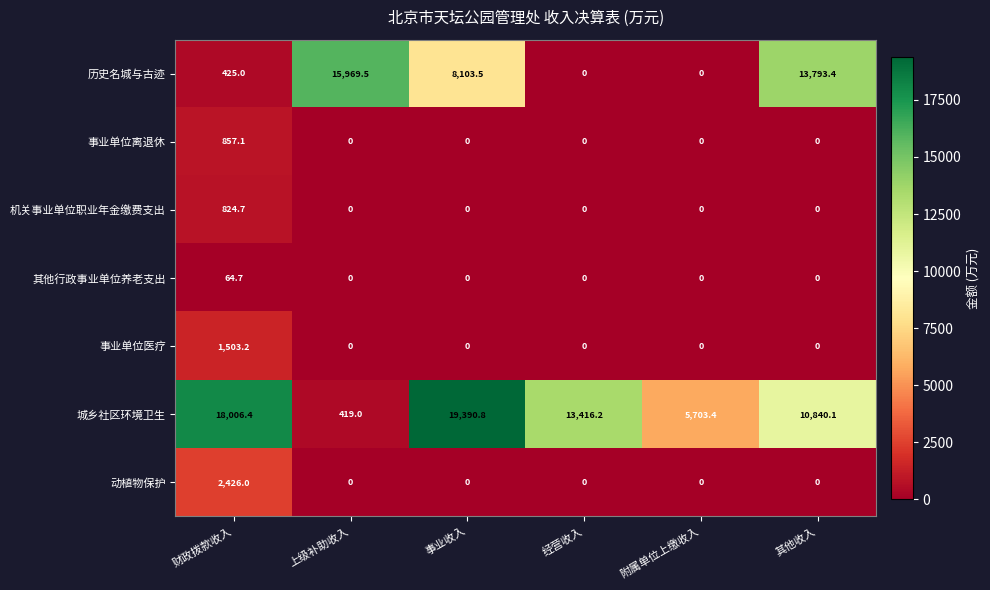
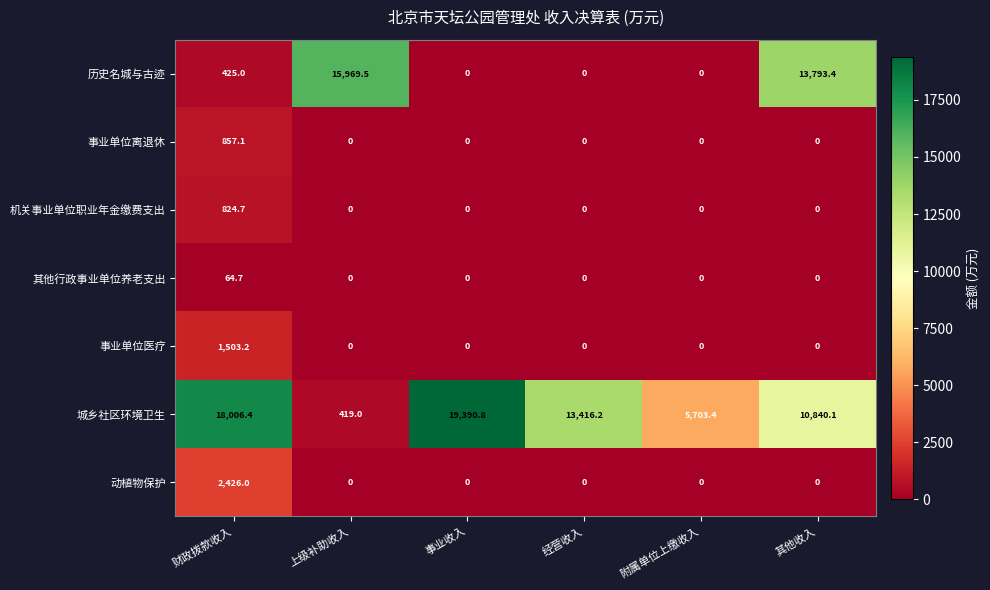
历史名城与古迹, 事业收入: 8,103.5 -> 0
